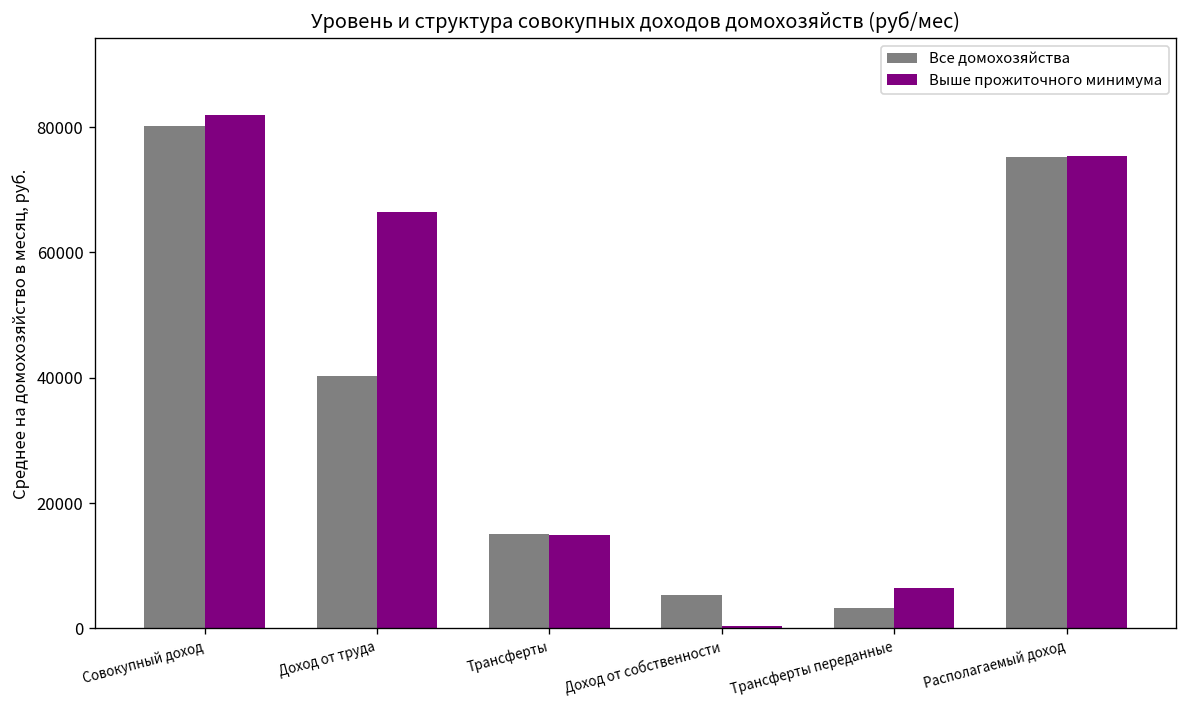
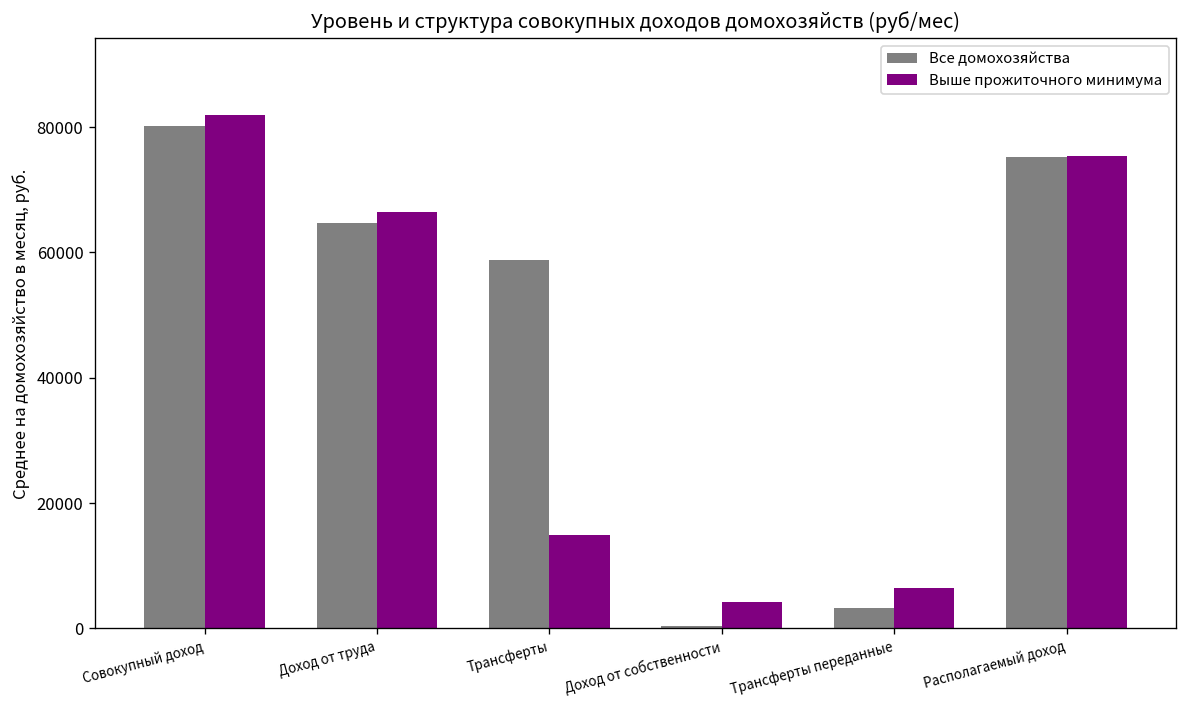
Все домохозяйства, Доход от труда: 40000 -> 65000
Все домохозяйства, Трансферты: 15000 -> 59000
Все домохозяйства, Доход от собственности: 5000 -> 0
Выше прожиточного минимума, Доход от собственности: 0 -> 4000
